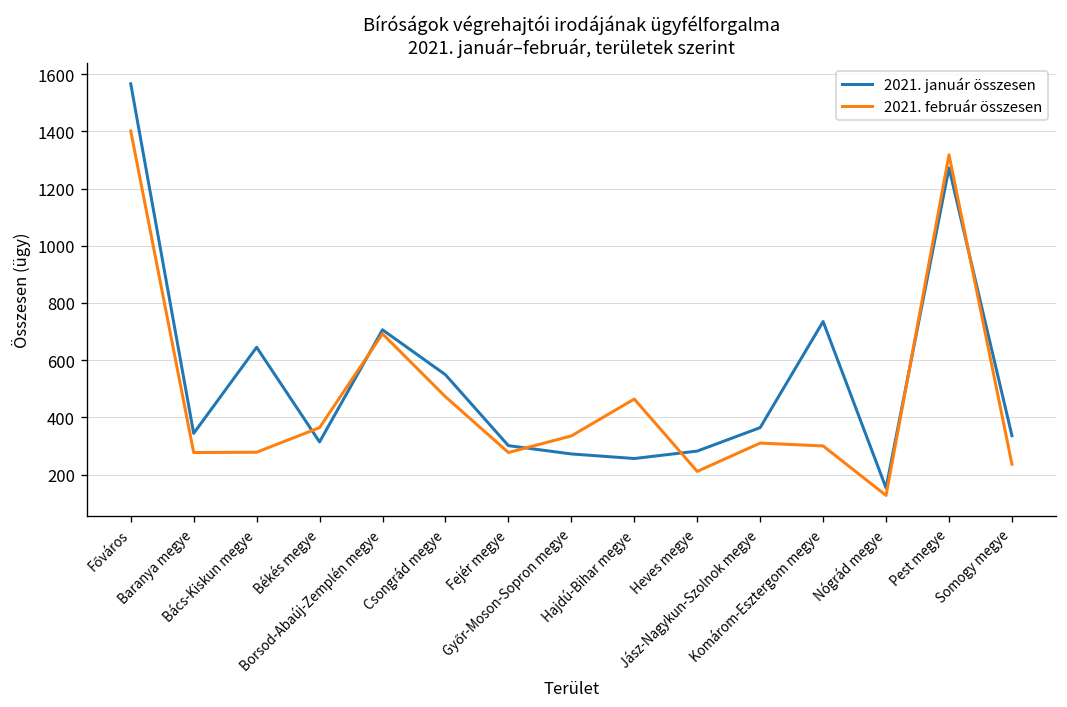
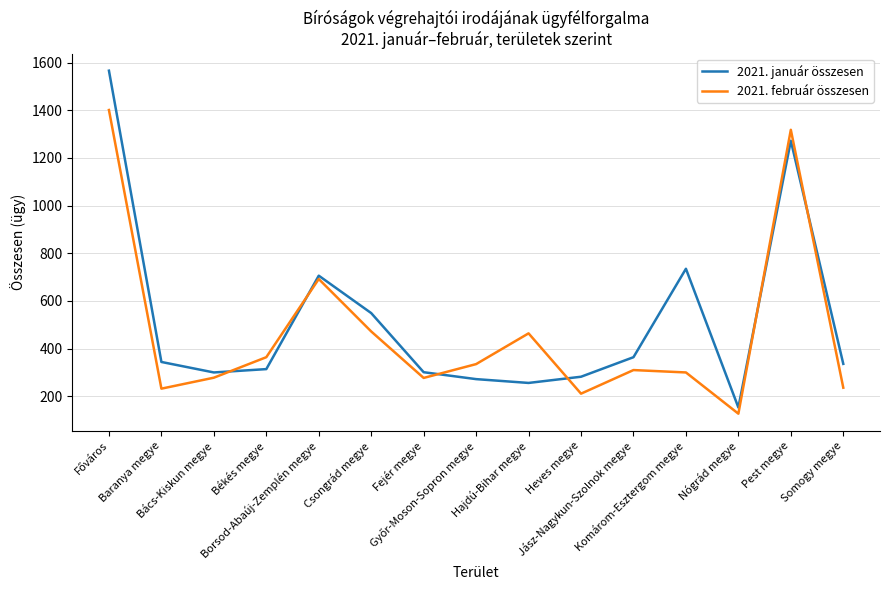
2021. február összesen, Baranya megye: 280 -> 230
2021. január összesen, Bács-Kiskun megye: 650 -> 300
